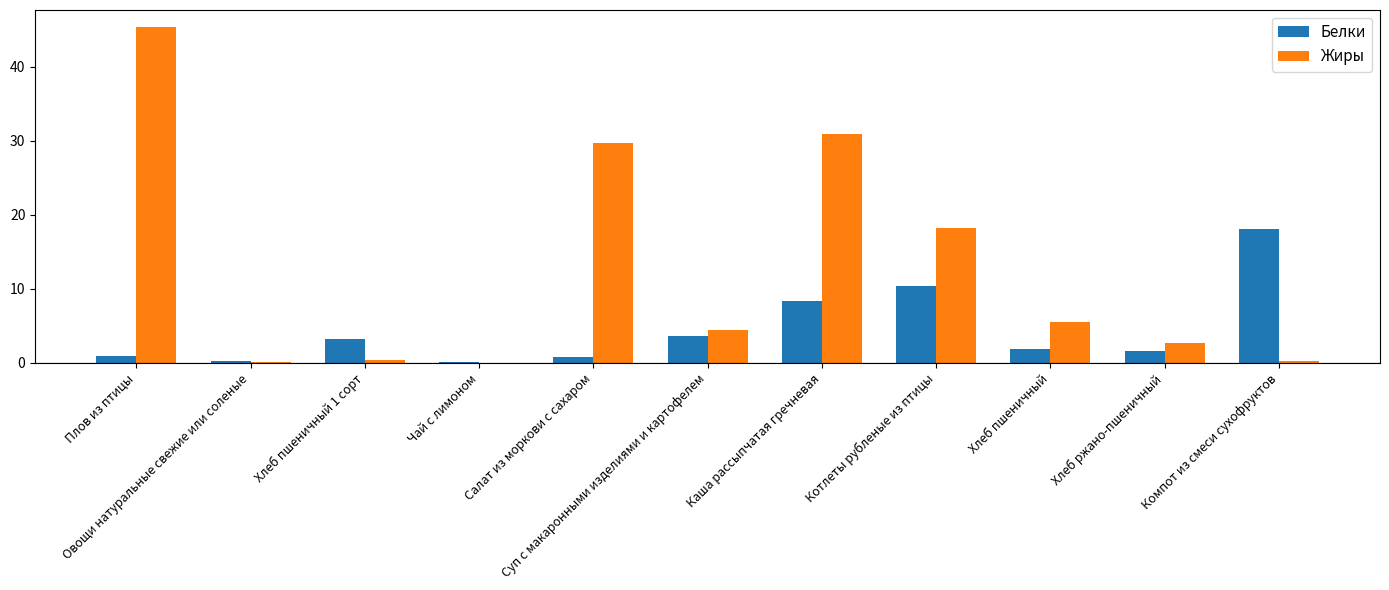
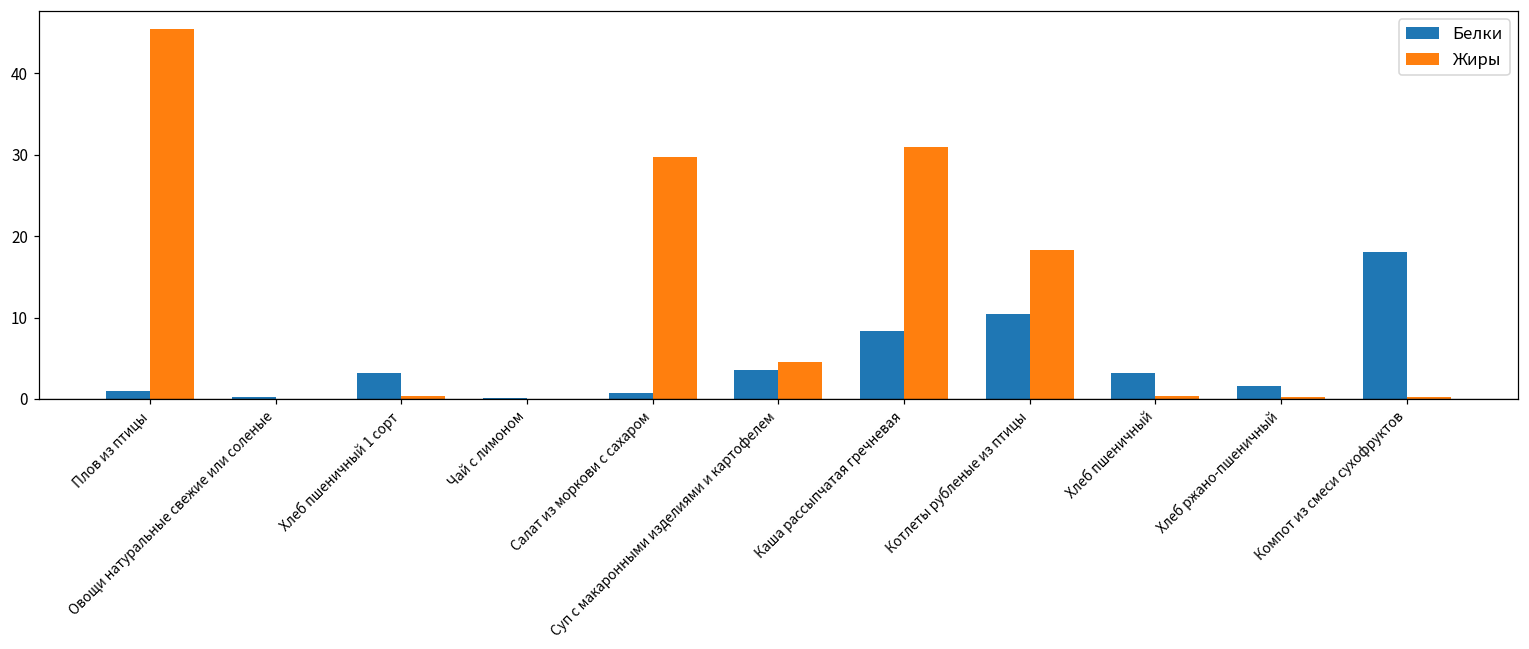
Белки, Хлеб пшеничный: 2 -> 3
Жиры, Хлеб пшеничный: 6 -> 0
Жиры, Хлеб ржано-пшеничный: 3 -> 0
